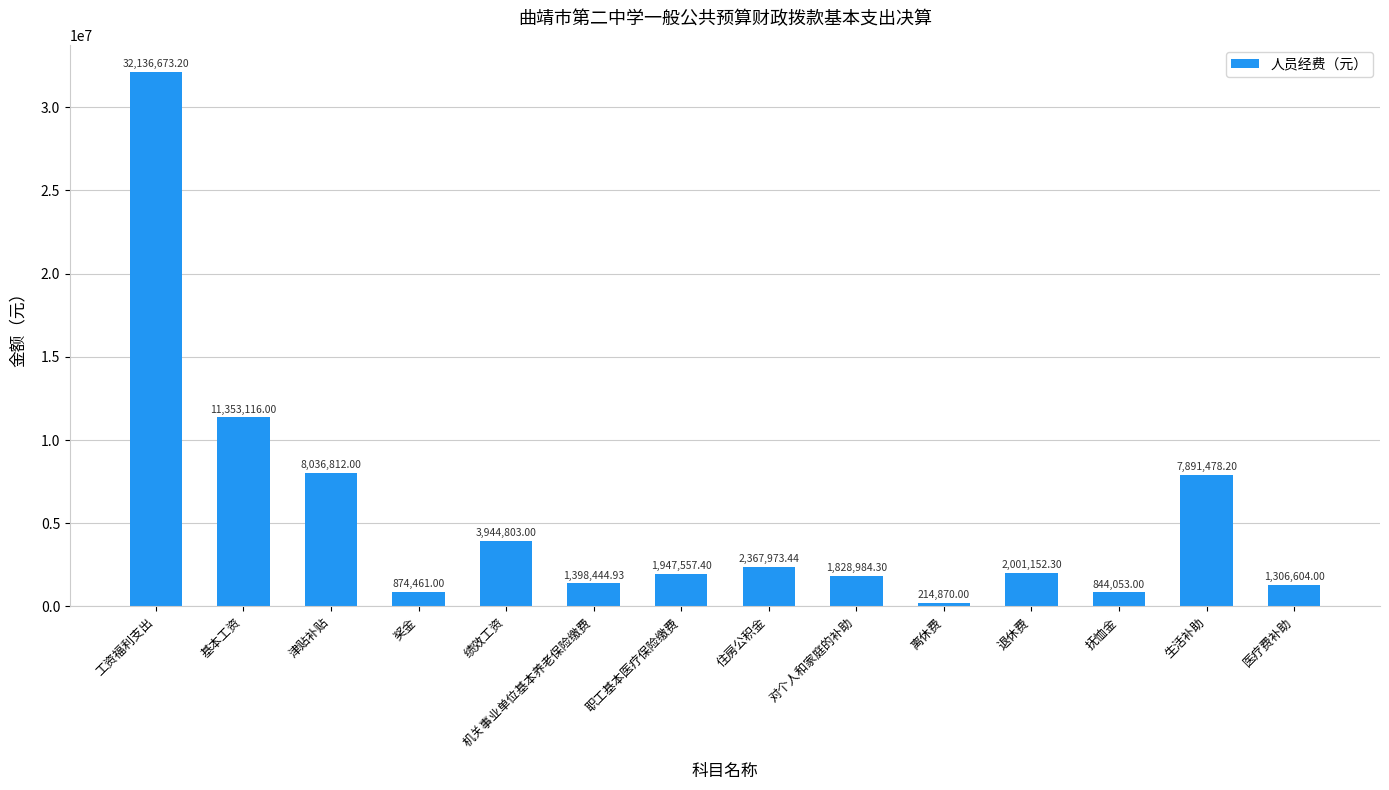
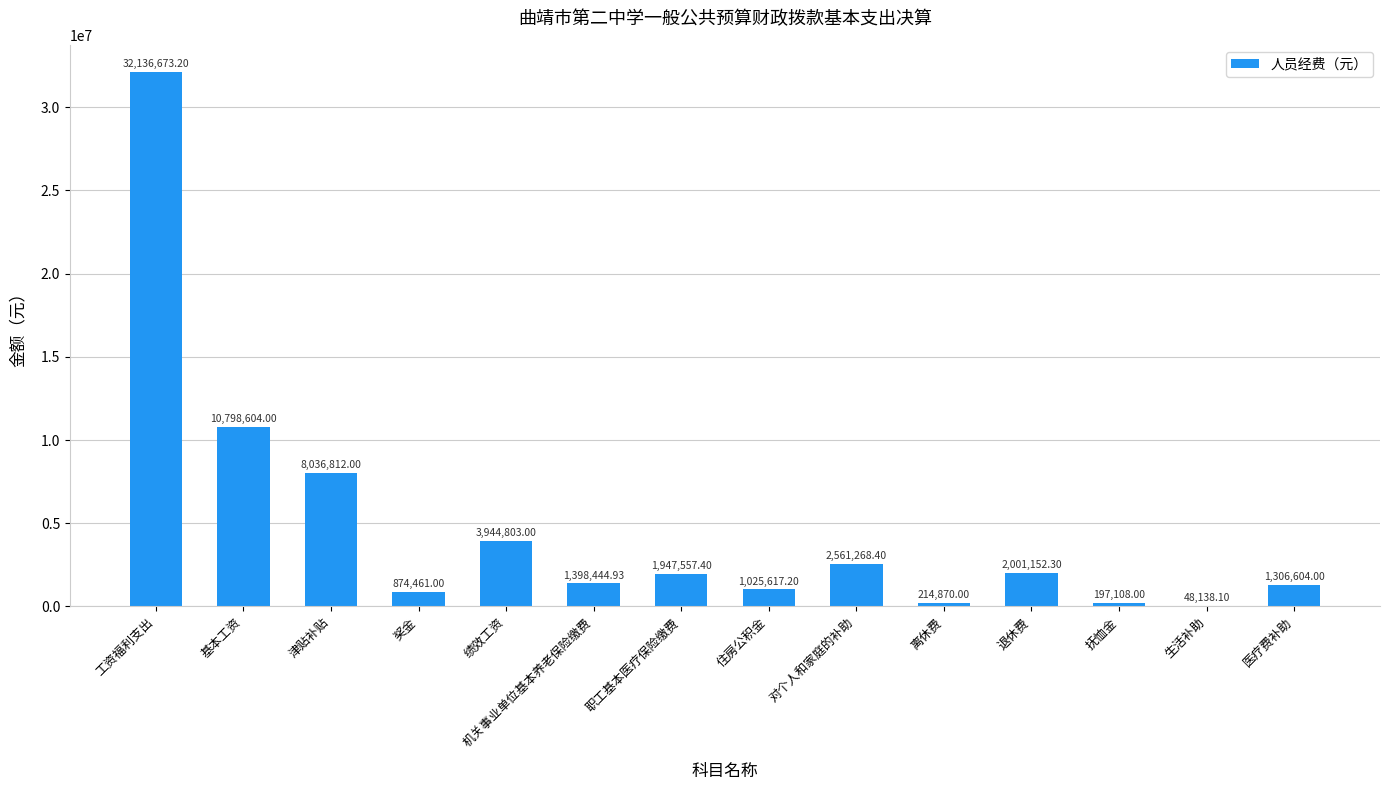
基本工资: 11,353,116.00 -> 10,798,604.00
住房公积金: 2,367,973.44 -> 1,025,617.20
对个人和家庭的补助: 1,828,984.30 -> 2,561,268.40
抚恤金: 844,053.00 -> 197,108.00
生活补助: 7,891,478.20 -> 48,138.10
